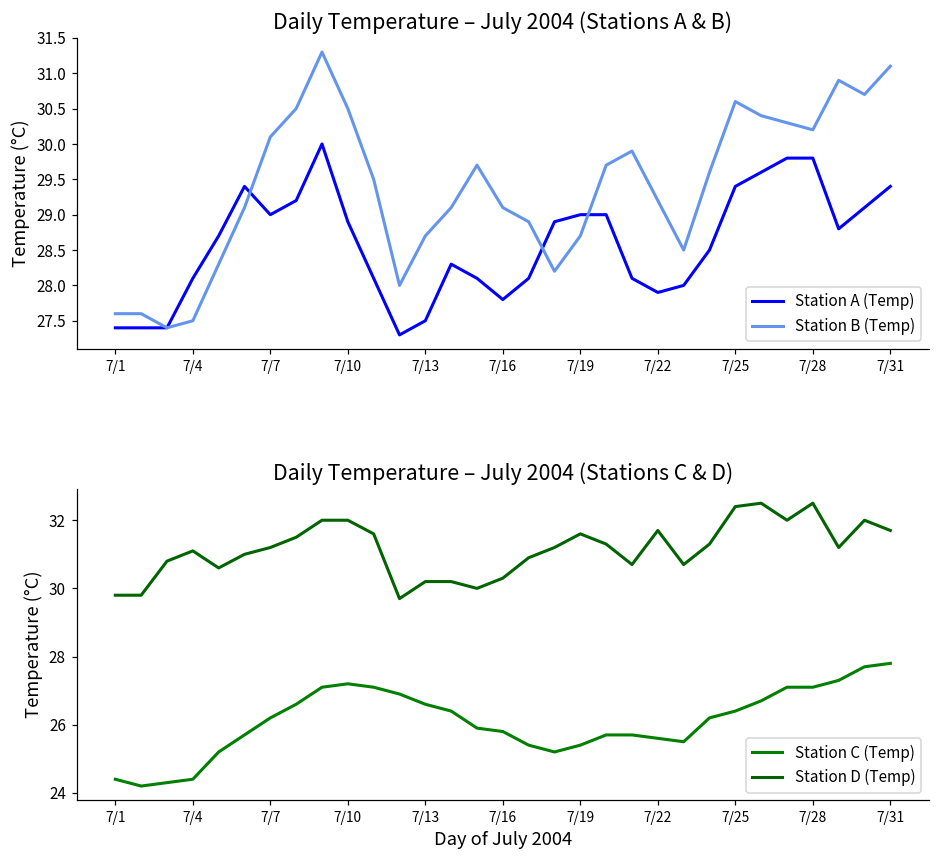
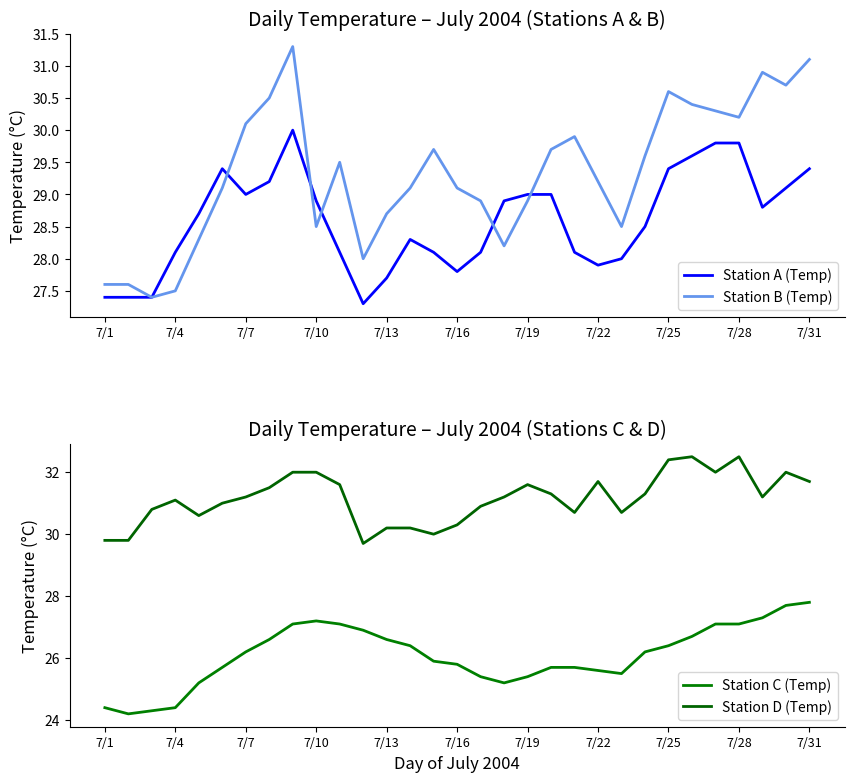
Daily Temperature – July 2004 (Stations A & B), Station B (Temp), 7/10: 30.5 -> 28.5
Daily Temperature – July 2004 (Stations A & B), Station A (Temp), 7/13: 27.5 -> 27.7
Daily Temperature – July 2004 (Stations A & B), Station B (Temp), 7/19: 28.7 -> 28.9
